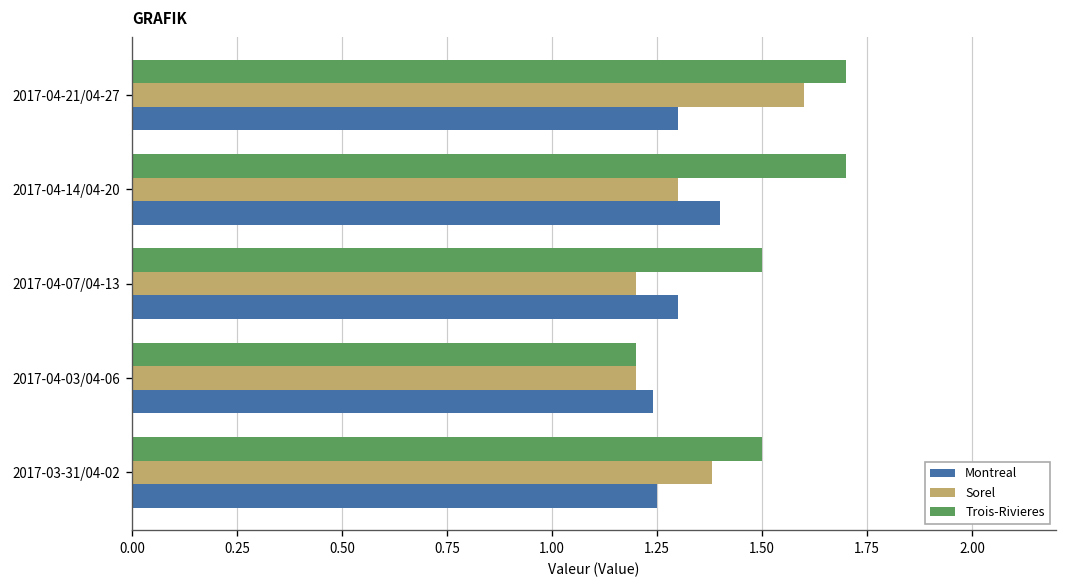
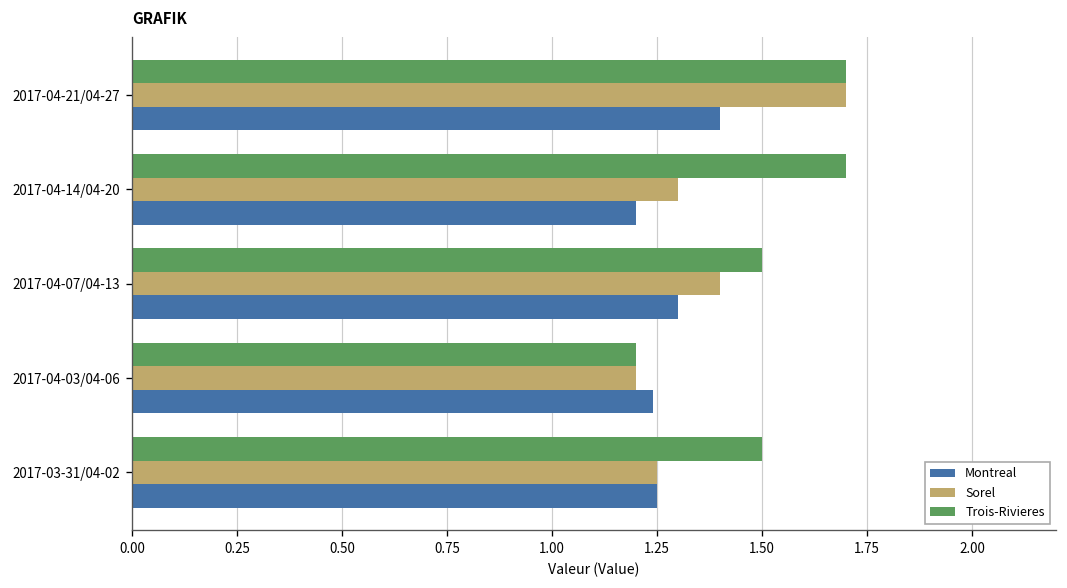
Sorel, 2017-04-21/04-27: 1.6 -> 1.7
Montreal, 2017-04-21/04-27: 1.3 -> 1.4
Montreal, 2017-04-14/04-20: 1.4 -> 1.2
Sorel, 2017-04-07/04-13: 1.2 -> 1.4
Sorel, 2017-03-31/04-02: 1.38 -> 1.25
